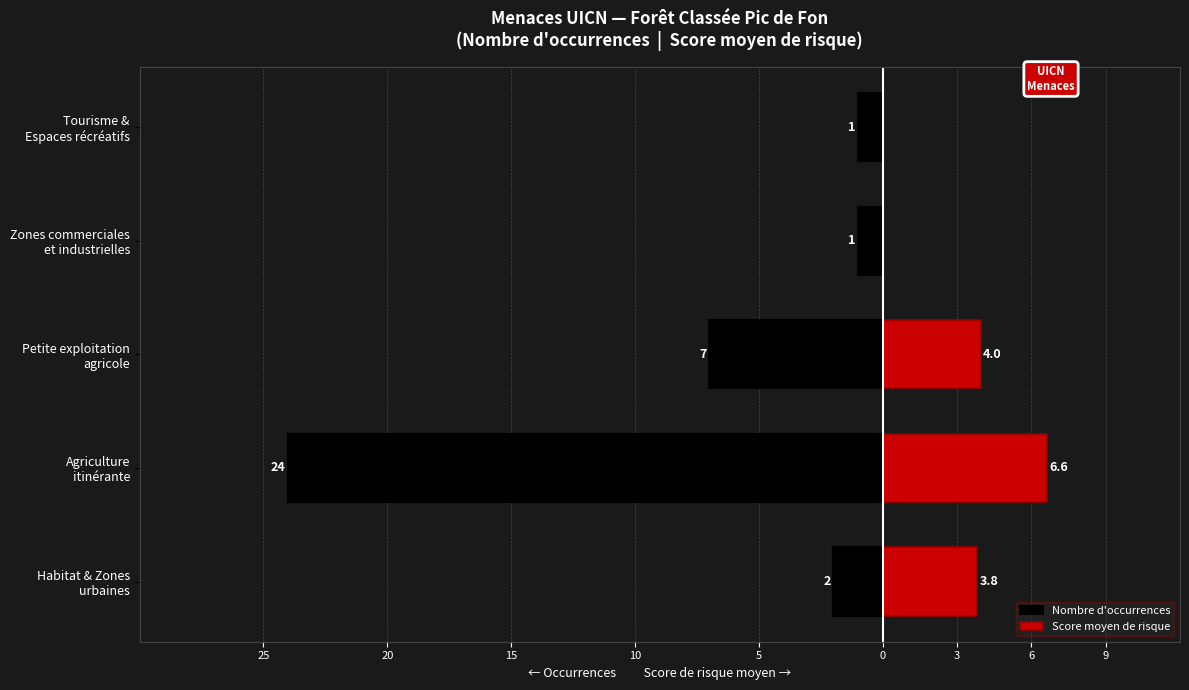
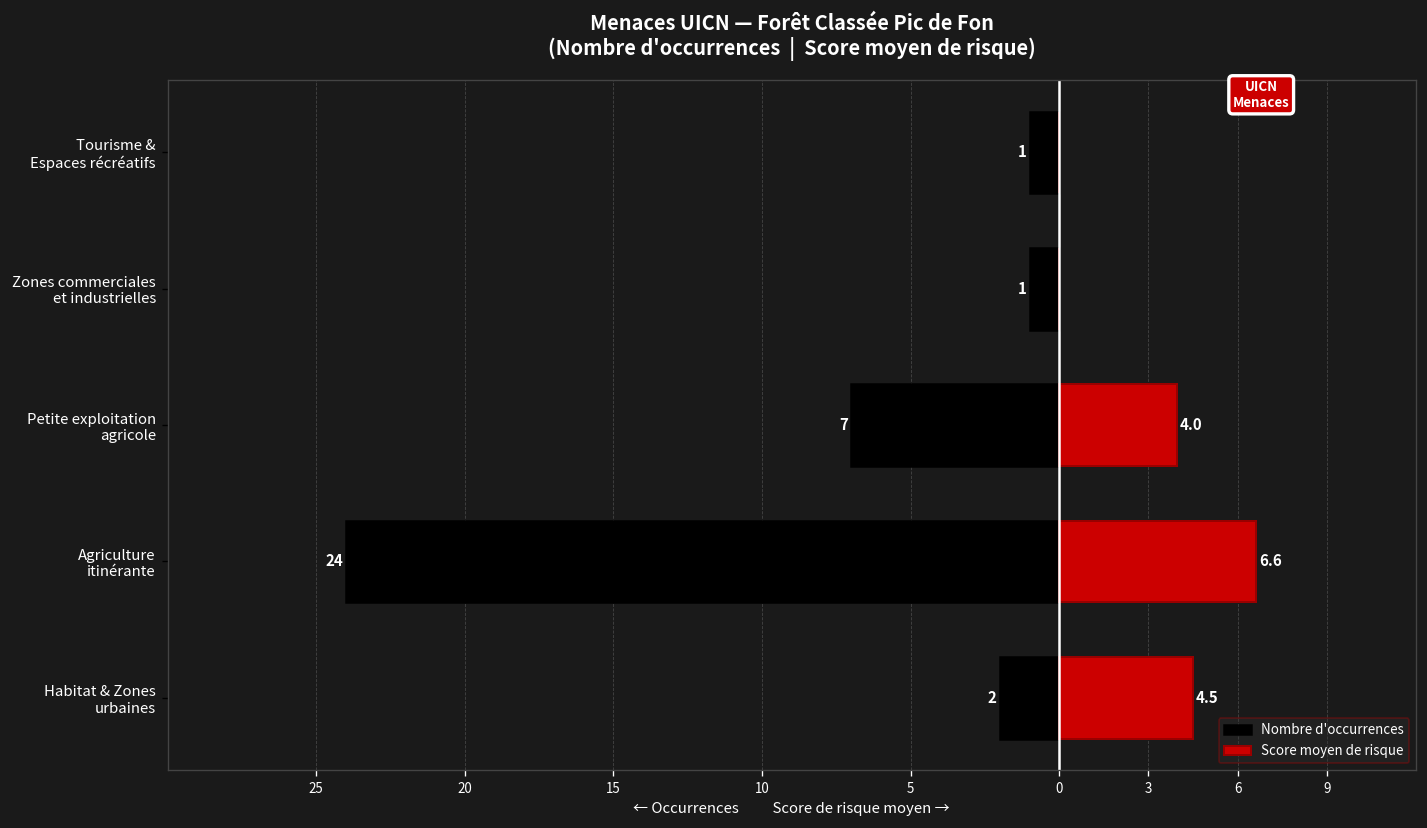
Score moyen de risque, Habitat & Zones urbaines: 3.8 -> 4.5
